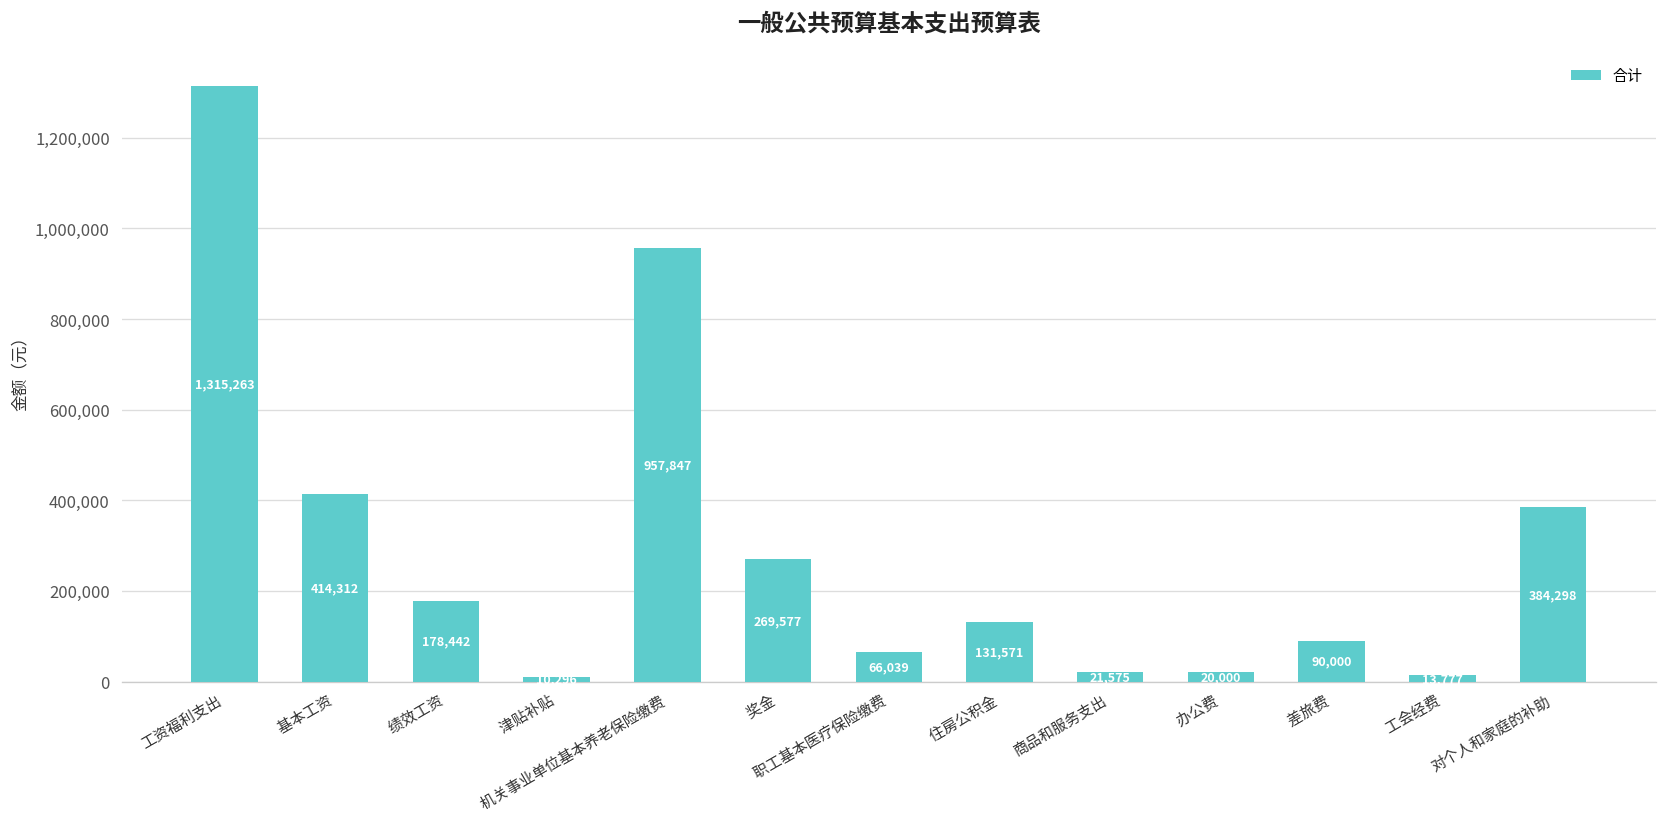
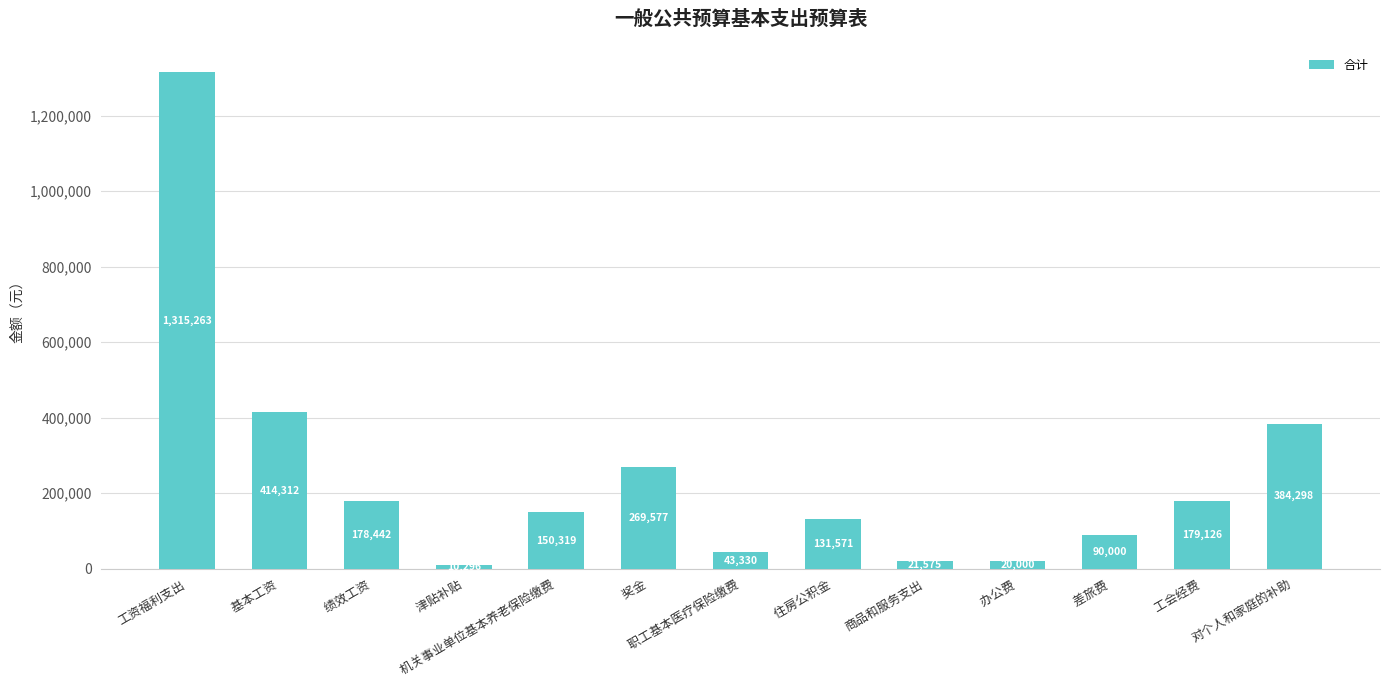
机关事业单位基本养老保险缴费: 957,847 -> 150,319
职工基本医疗保险缴费: 66,039 -> 43,330
工会经费: 13,777 -> 179,126
